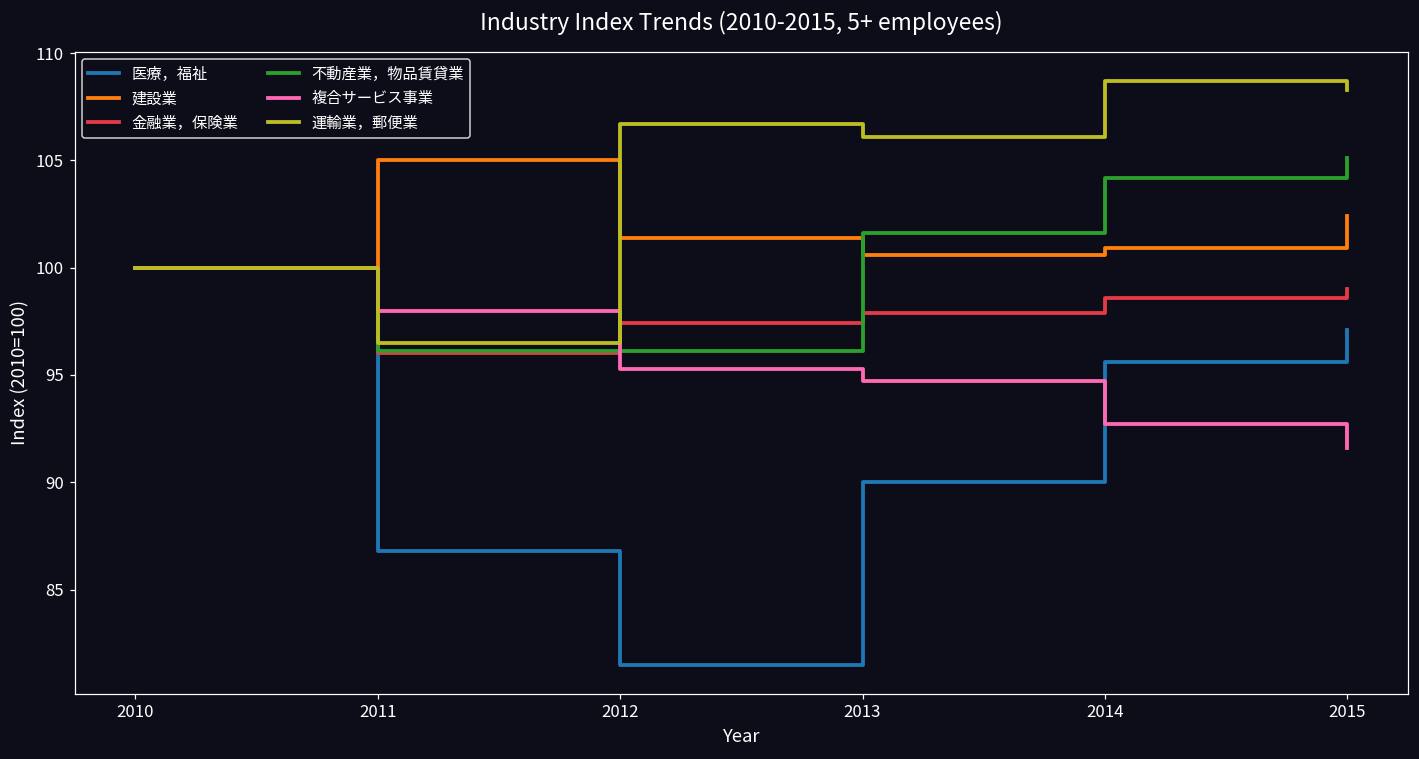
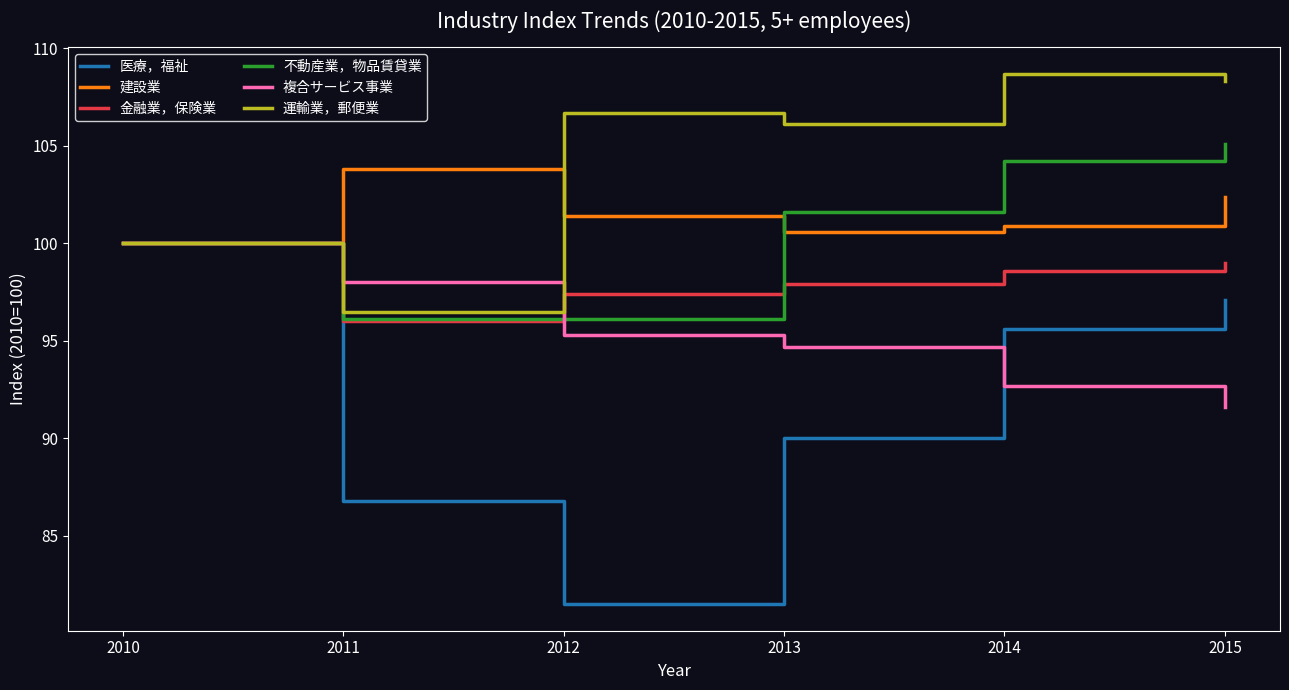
建設業, 2011: 105.0 -> 103.8
